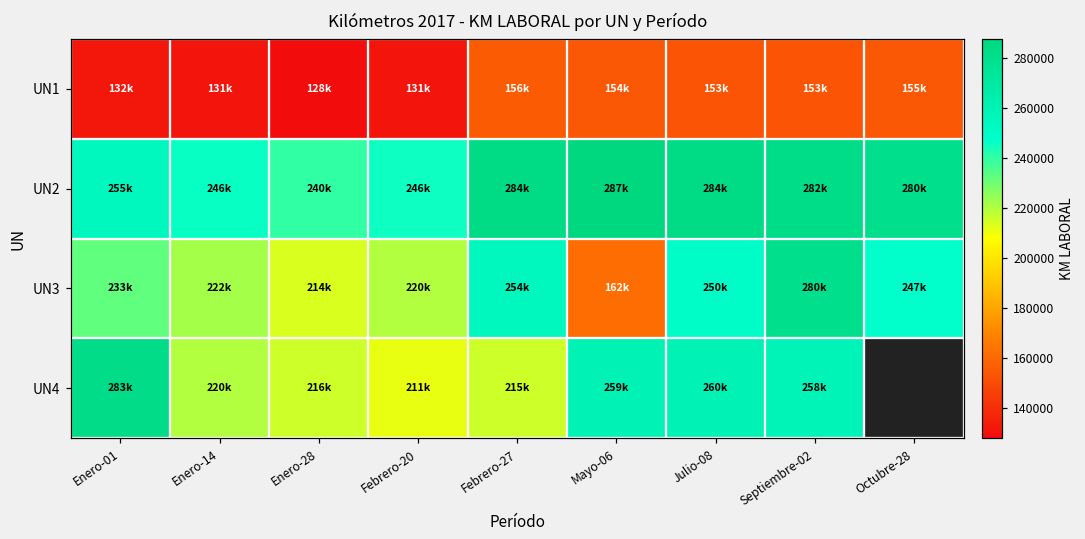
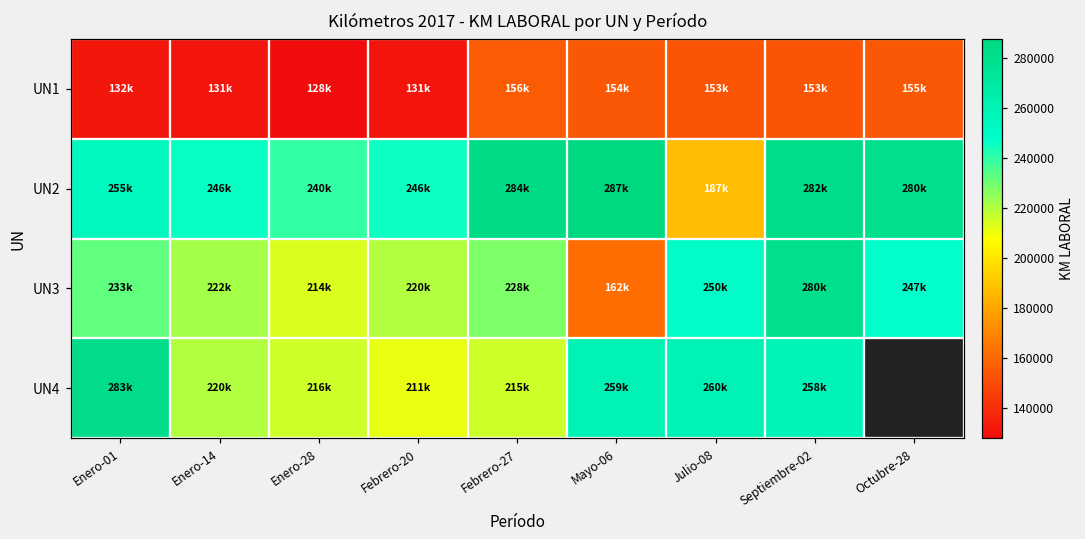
UN2, Julio-08: 284k -> 187k
UN3, Febrero-27: 254k -> 228k
